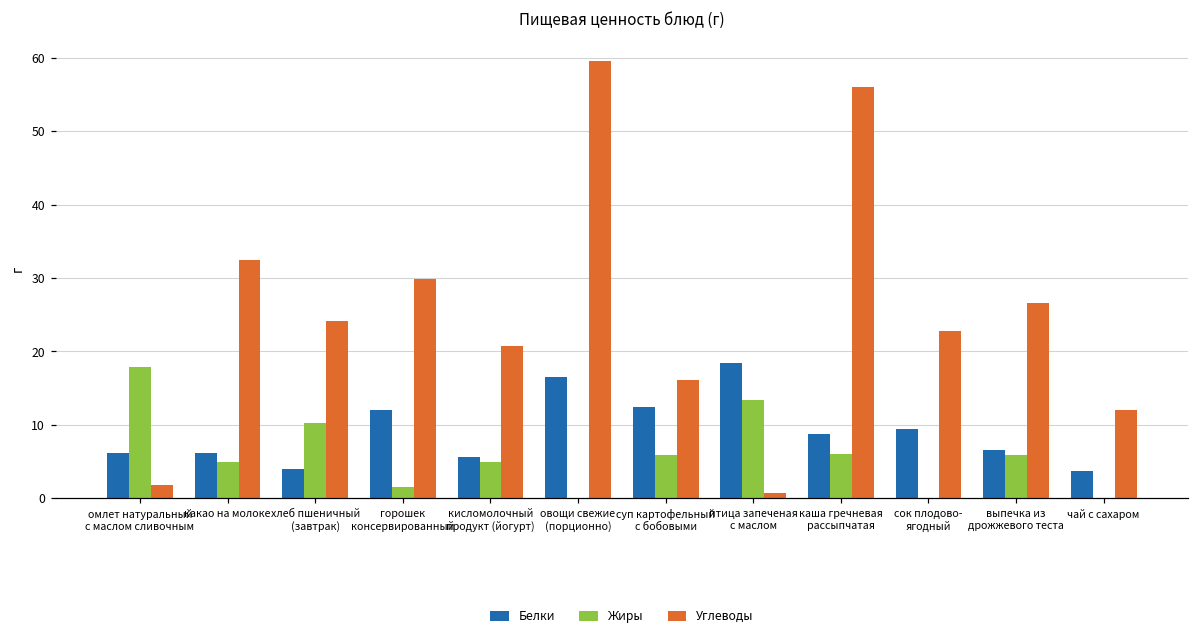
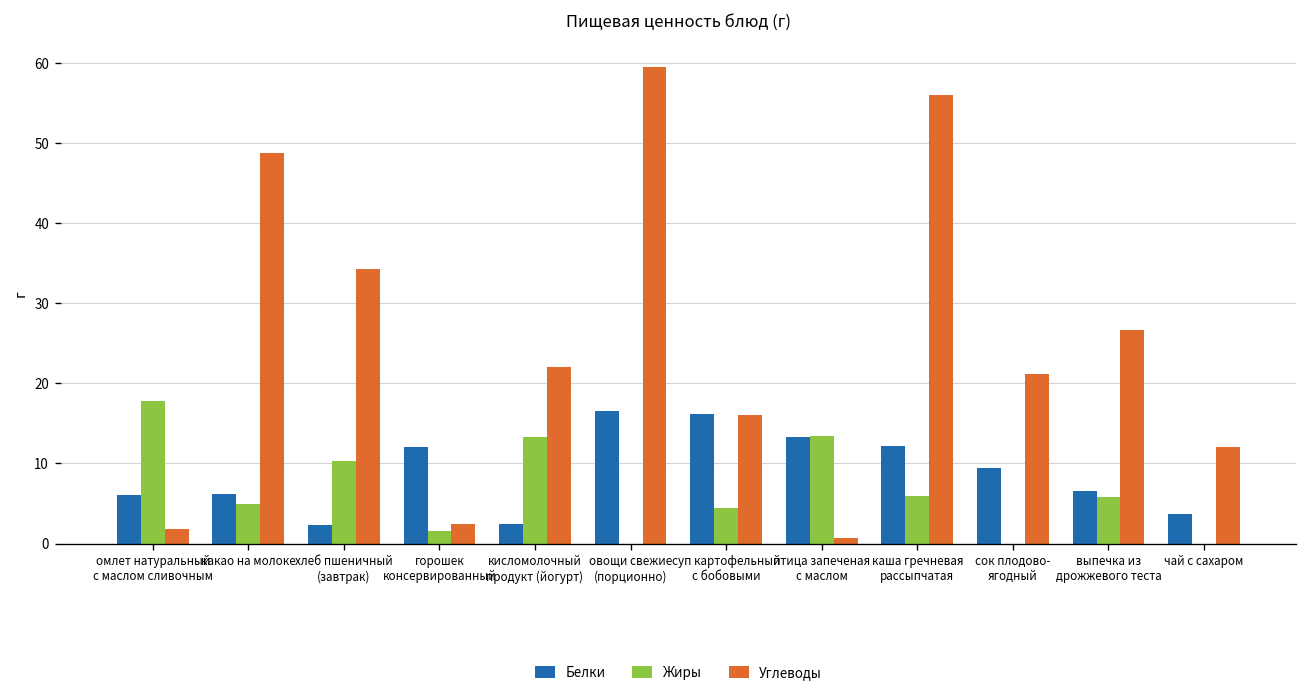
Углеводы, какао на молоке: 33 -> 49
Белки, хлеб пшеничный (завтрак): 4 -> 2
Углеводы, хлеб пшеничный (завтрак): 24 -> 34
Углеводы, горошек консервированный: 30 -> 2
Белки, кисломолочный продукт (йогурт): 6 -> 3
Жиры, кисломолочный продукт (йогурт): 5 -> 13
Углеводы, кисломолочный продукт (йогурт): 21 -> 22
Белки, суп картофельный с бобовыми: 12 -> 16
Жиры, суп картофельный с бобовыми: 6 -> 4
Белки, птица запеченая с маслом: 18 -> 13
Белки, каша гречневая рассыпчатая: 9 -> 12
Углеводы, сок плодово- ягодный: 23 -> 21
